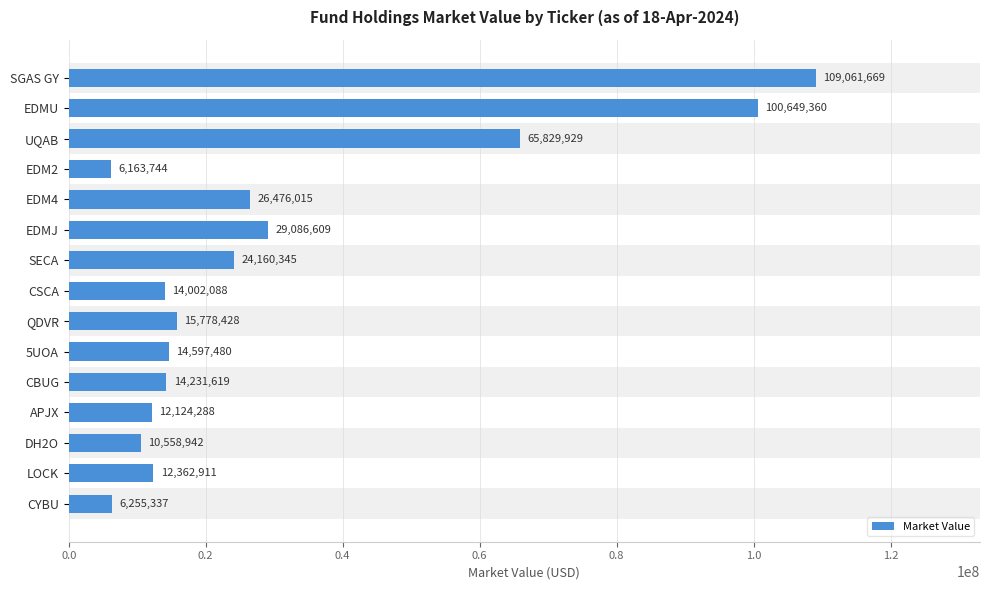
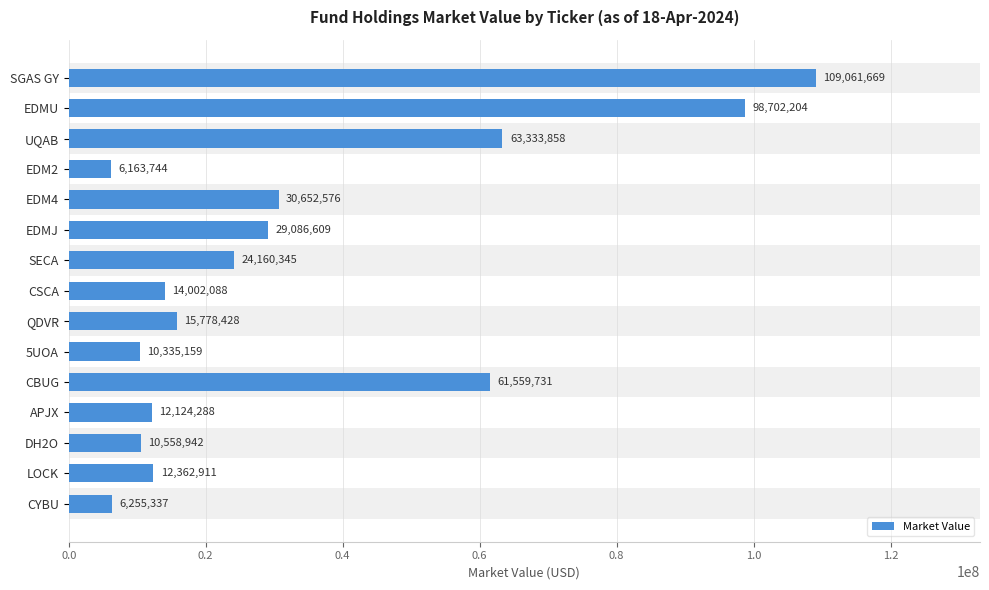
EDMU: 100,649,360 -> 98,702,204
UQAB: 65,829,929 -> 63,333,858
EDM4: 26,476,015 -> 30,652,576
5UOA: 14,597,480 -> 10,335,159
CBUG: 14,231,619 -> 61,559,731
